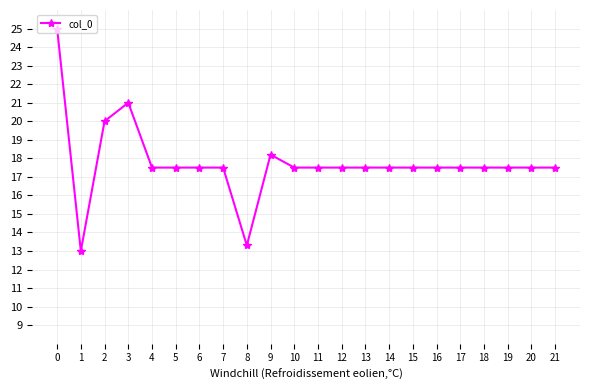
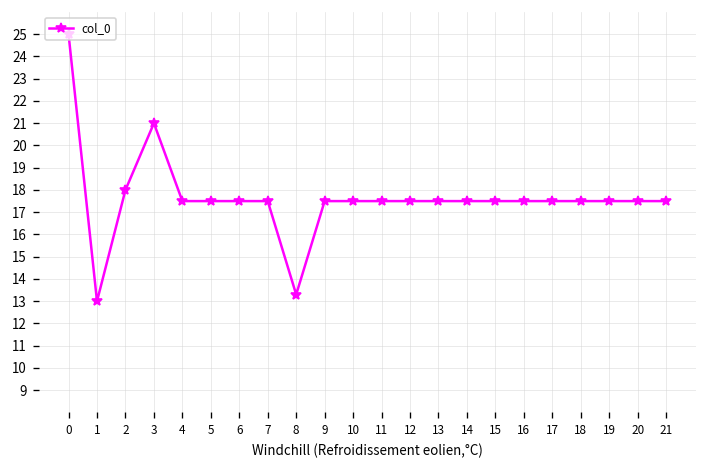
2: 20 -> 18
9: 18.2 -> 17.5
